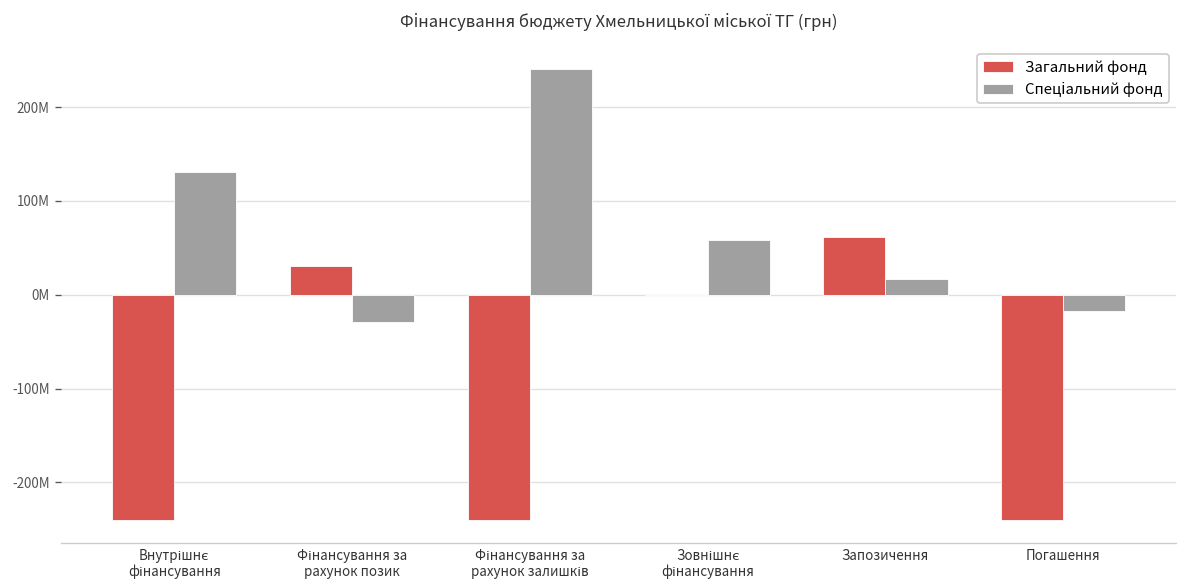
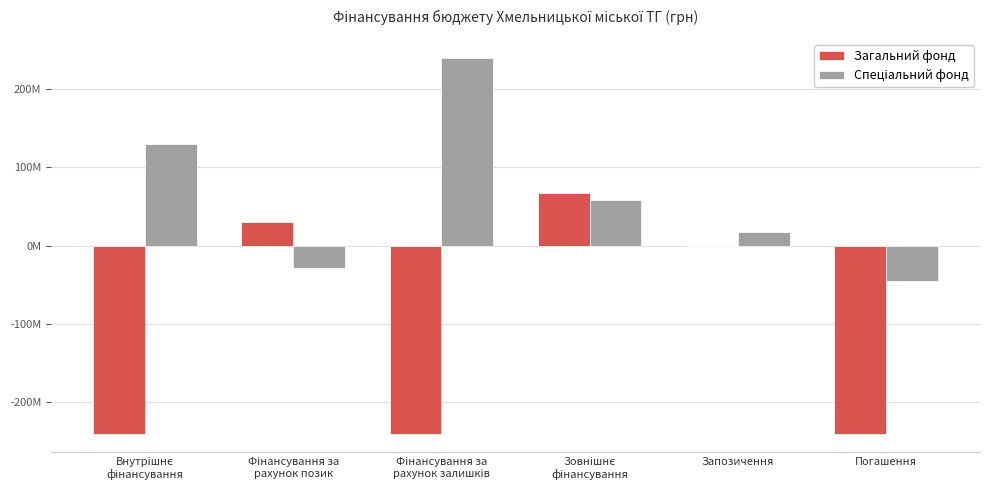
Загальний фонд, Зовнішнє фінансування: 0 -> 70000000
Загальний фонд, Запозичення: 60000000 -> 0
Спеціальний фонд, Погашення: -20000000 -> -50000000
